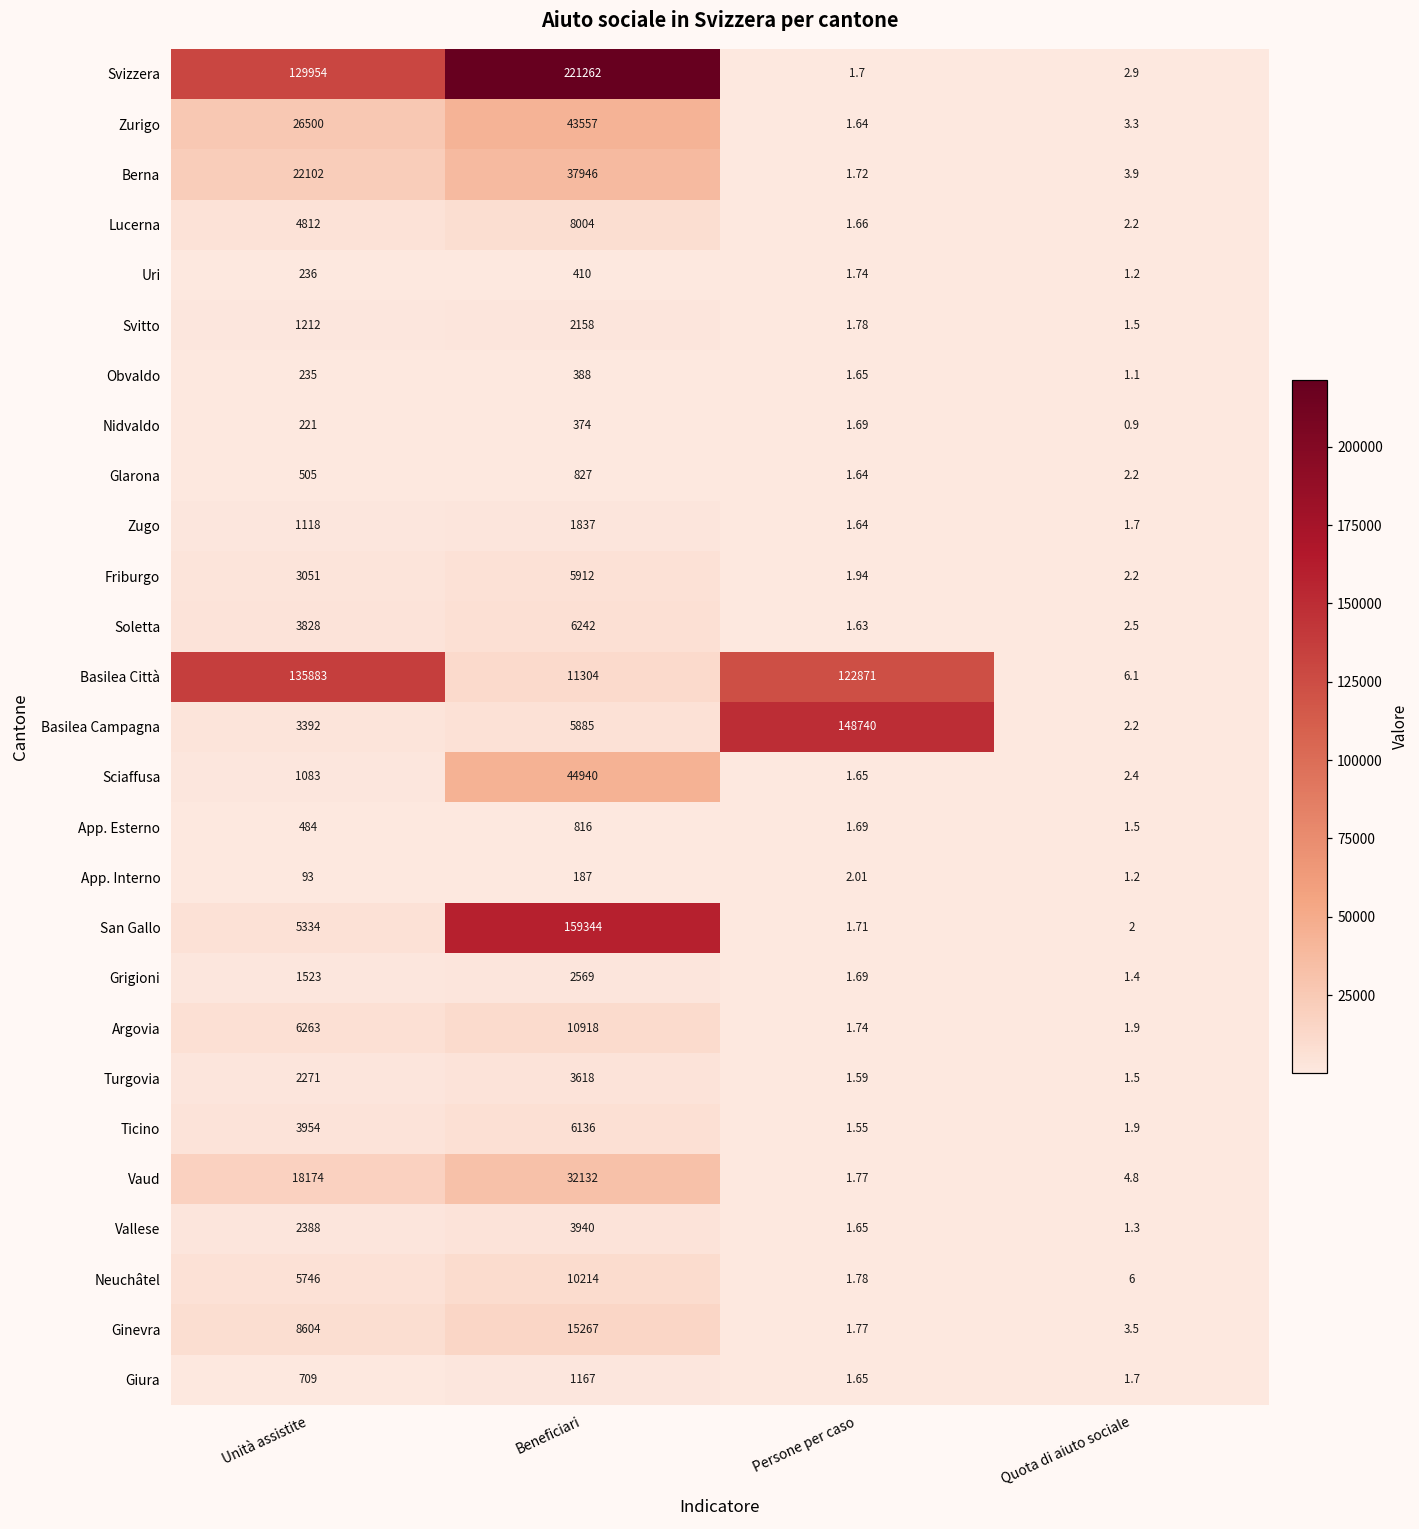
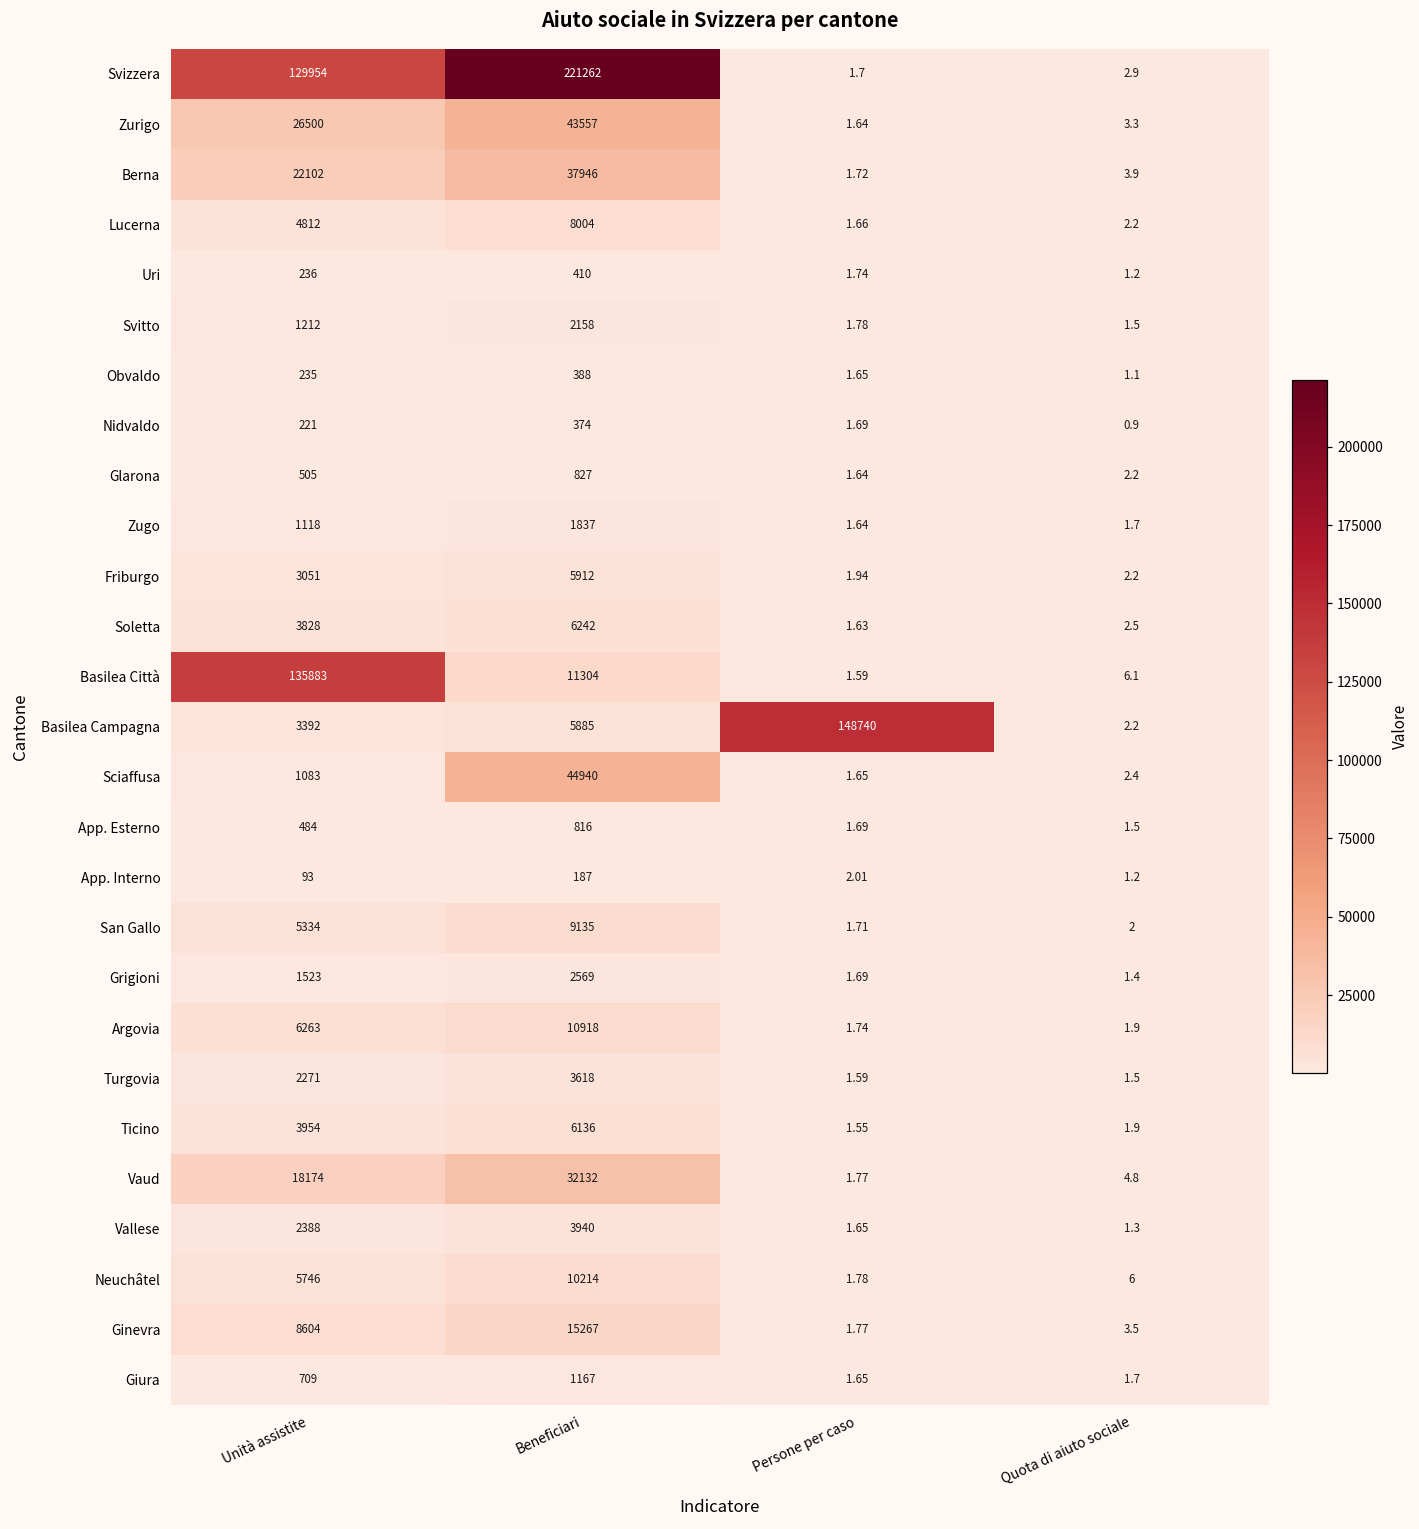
Basilea Città, Persone per caso: 122871 -> 1.59
San Gallo, Beneficiari: 159344 -> 9135
